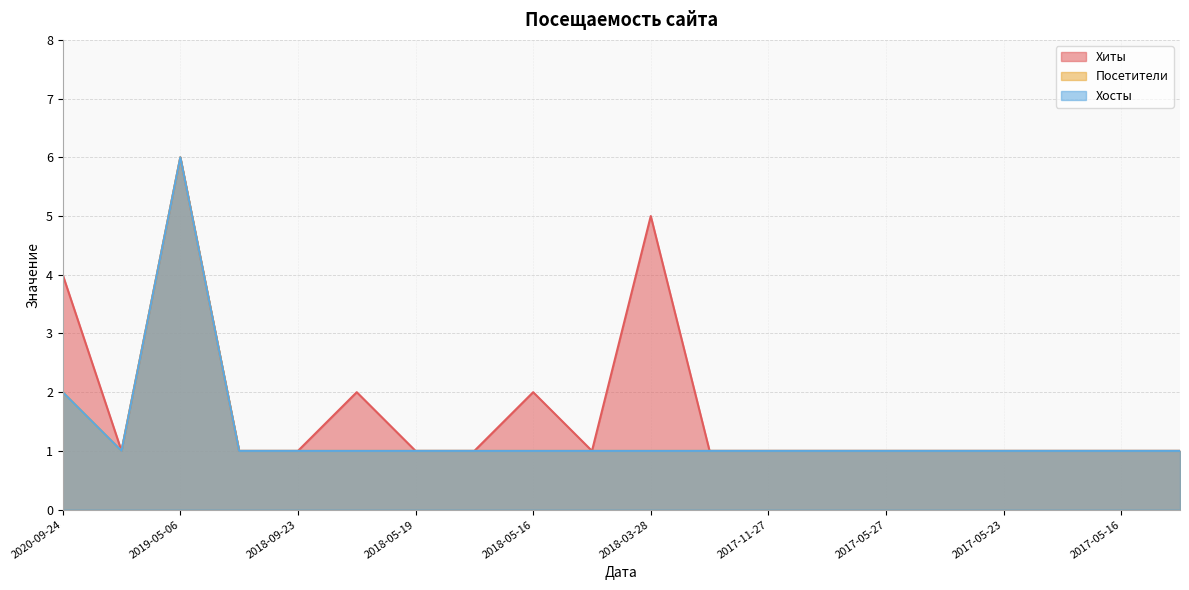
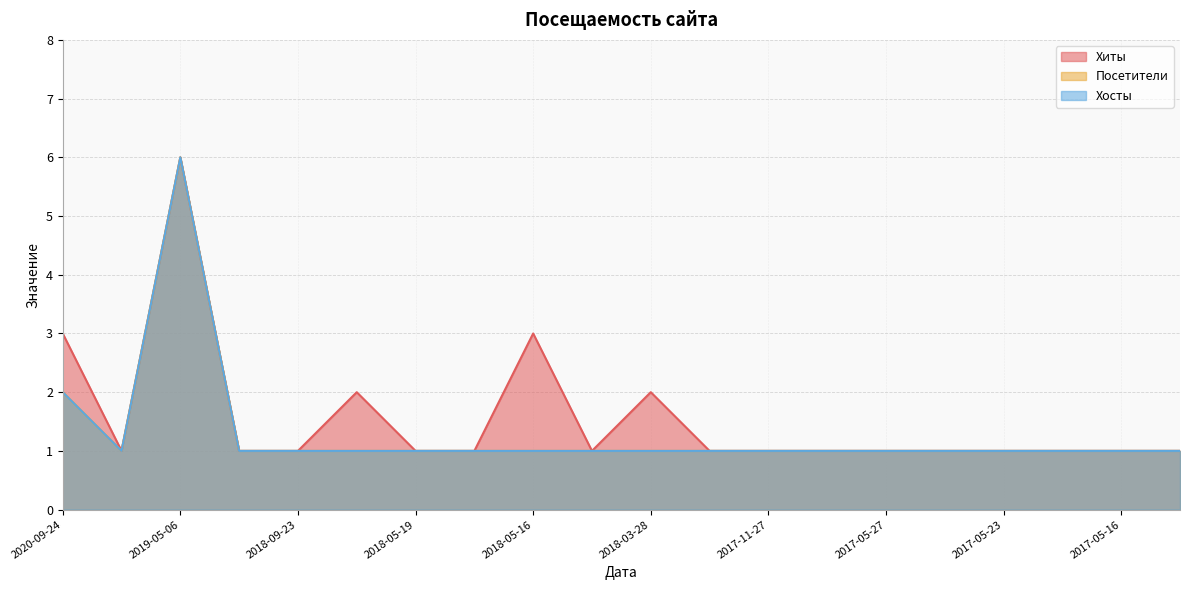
Хиты, 2020-09-24: 4 -> 3
Хиты, 2018-05-16: 2 -> 3
Хиты, 2018-03-28: 5 -> 2
